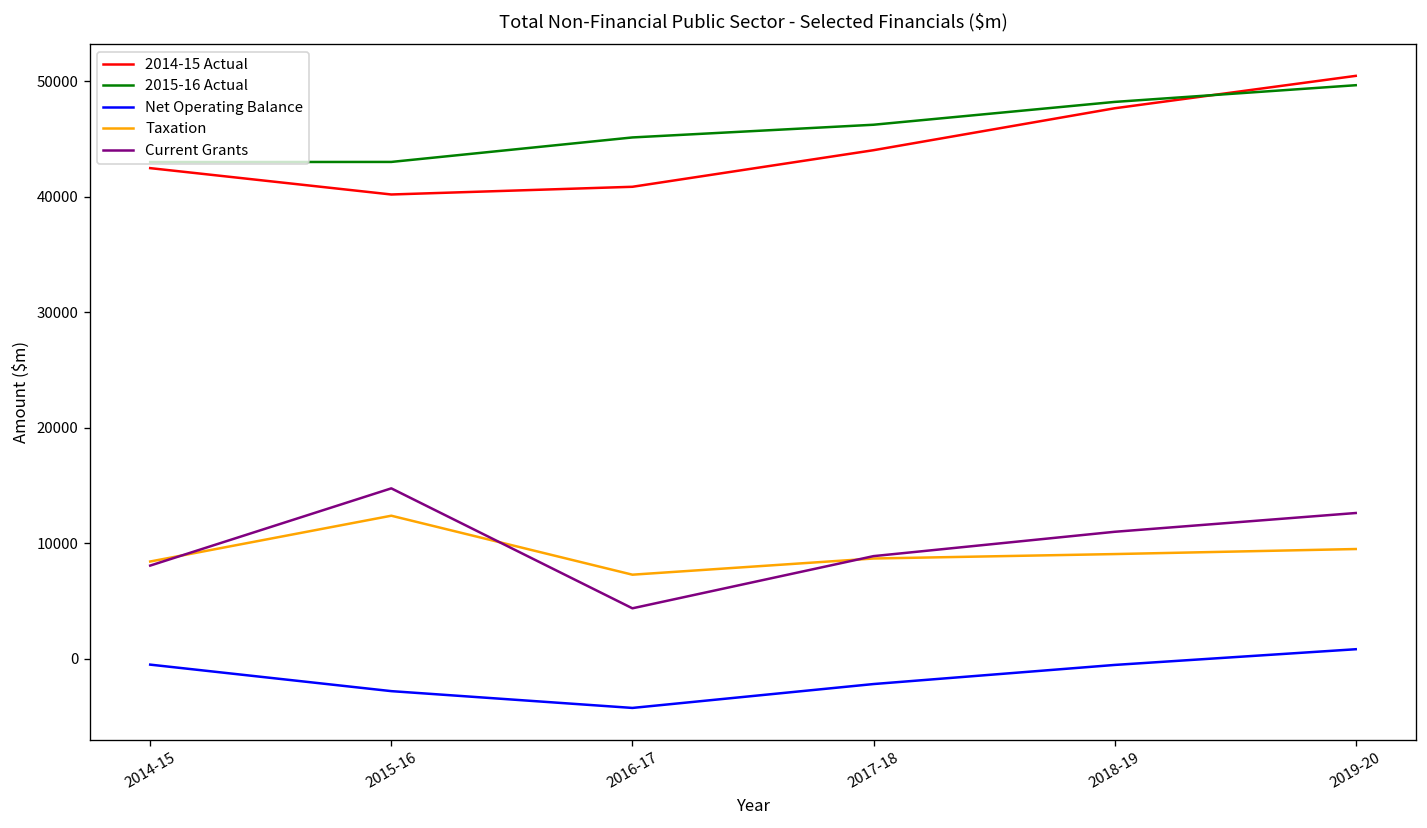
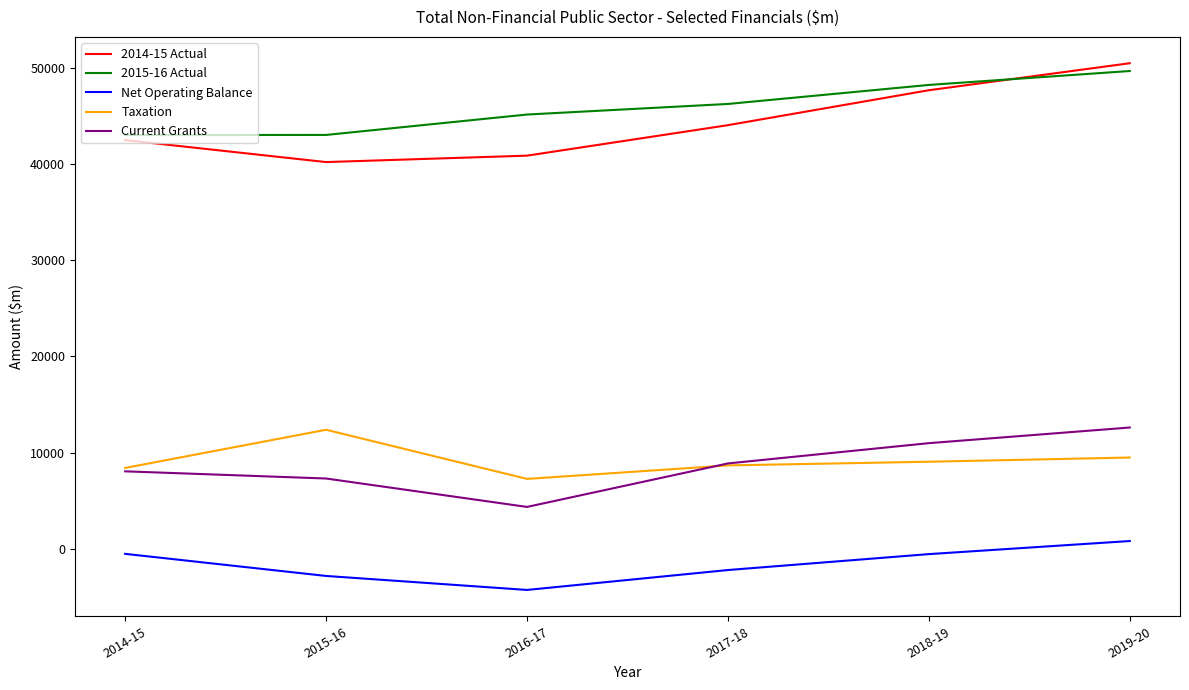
Current Grants, 2015-16: 15000 -> 7000
